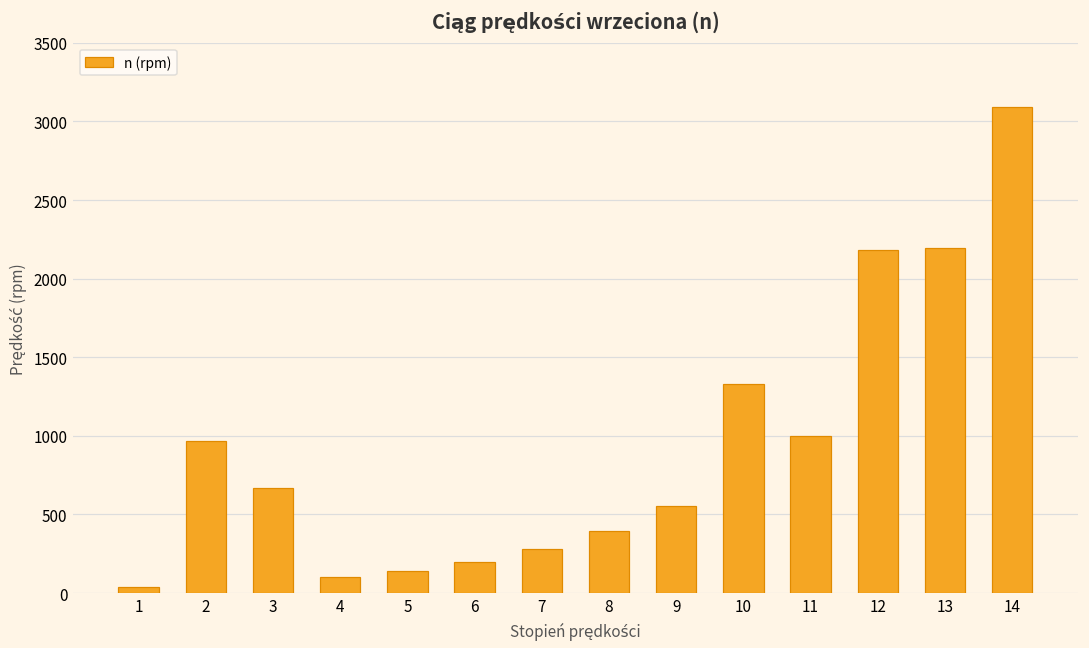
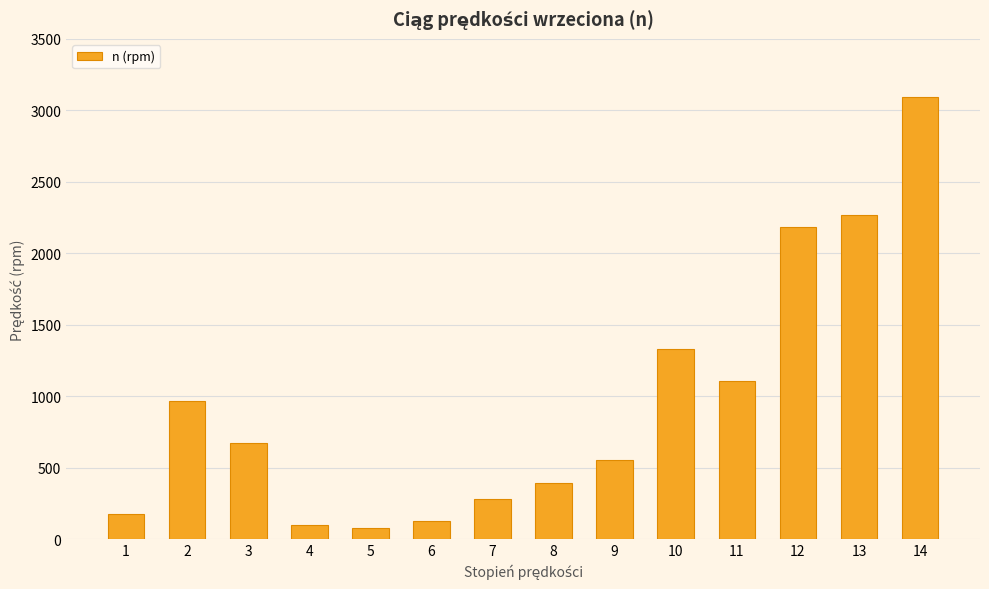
1: 40 -> 170
5: 140 -> 70
6: 200 -> 120
11: 1000 -> 1100
13: 2190 -> 2270
